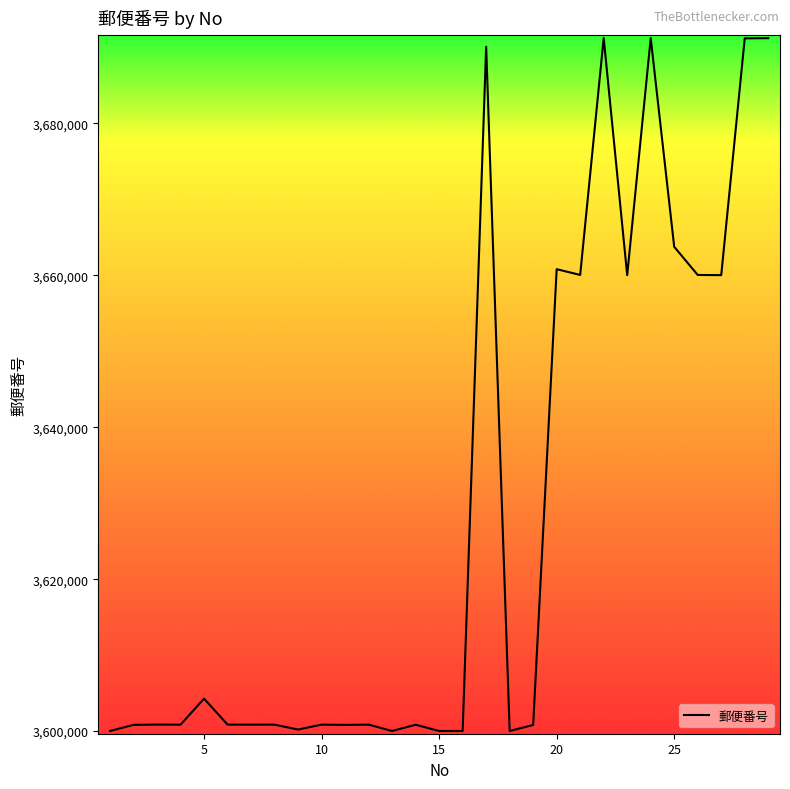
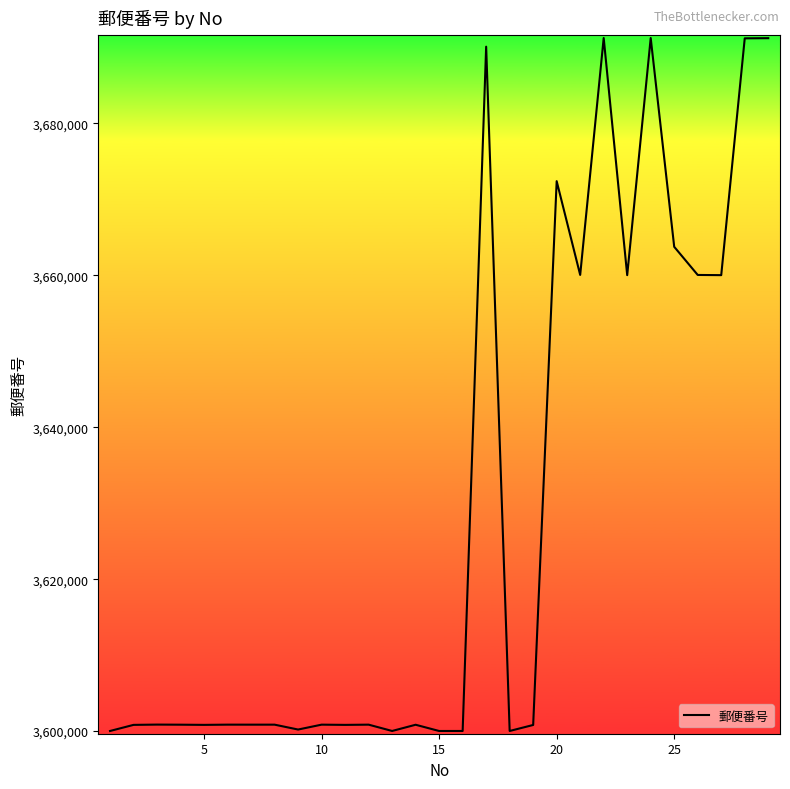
5: 3,604,000 -> 3,601,000
20: 3,661,000 -> 3,672,000
